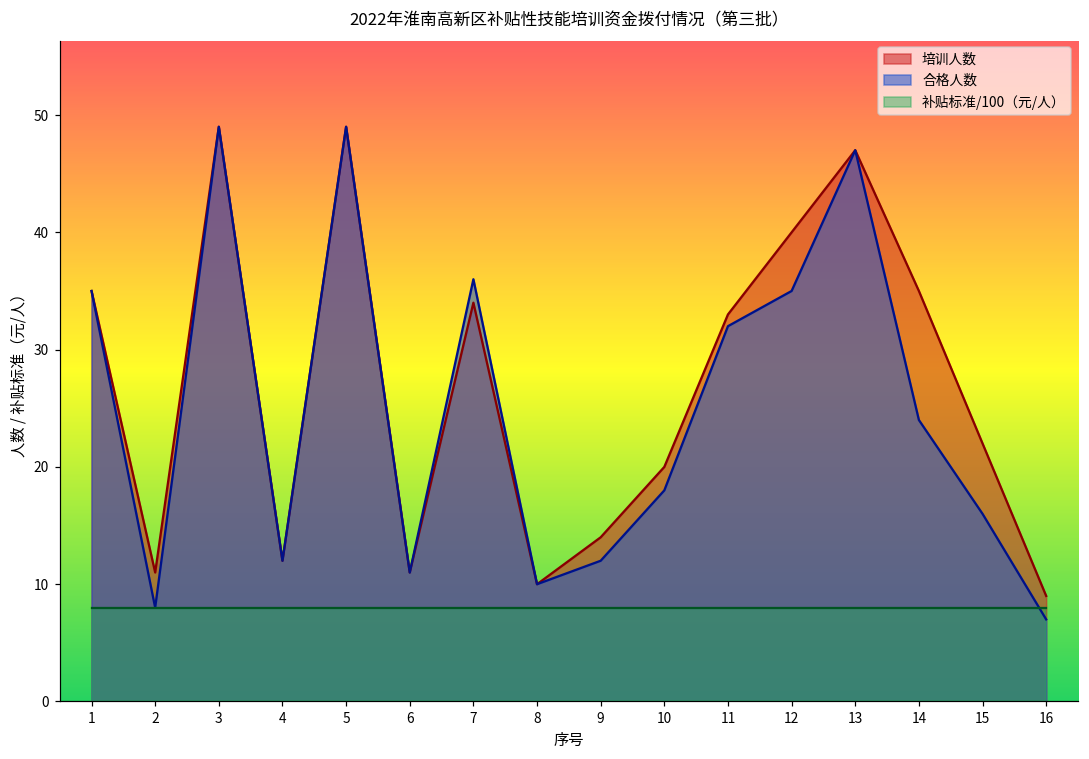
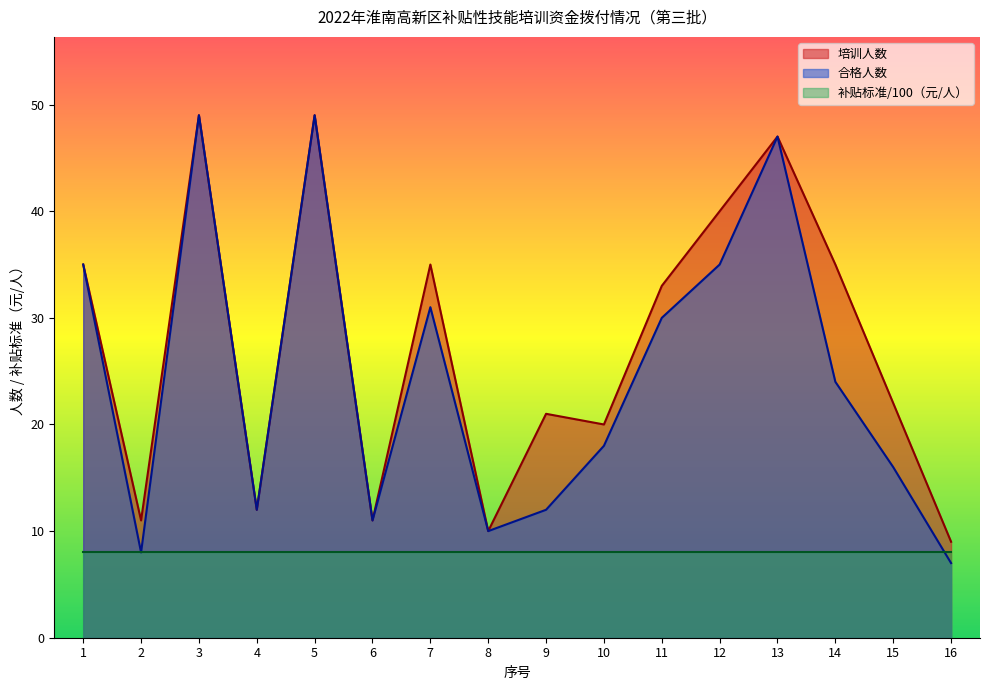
培训人数, 7: 34 -> 35
合格人数, 7: 36 -> 31
培训人数, 9: 14 -> 21
合格人数, 11: 32 -> 30
